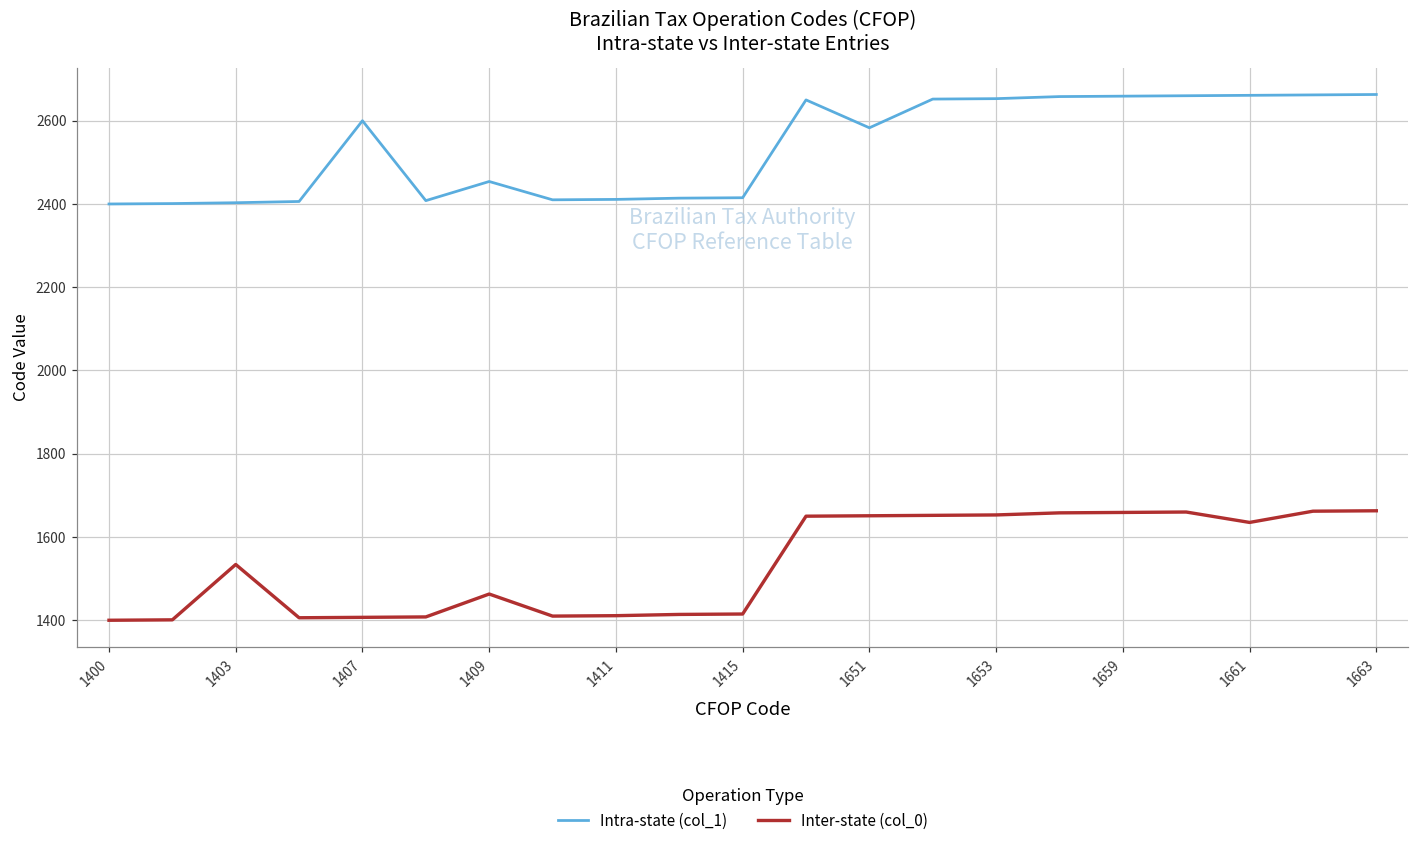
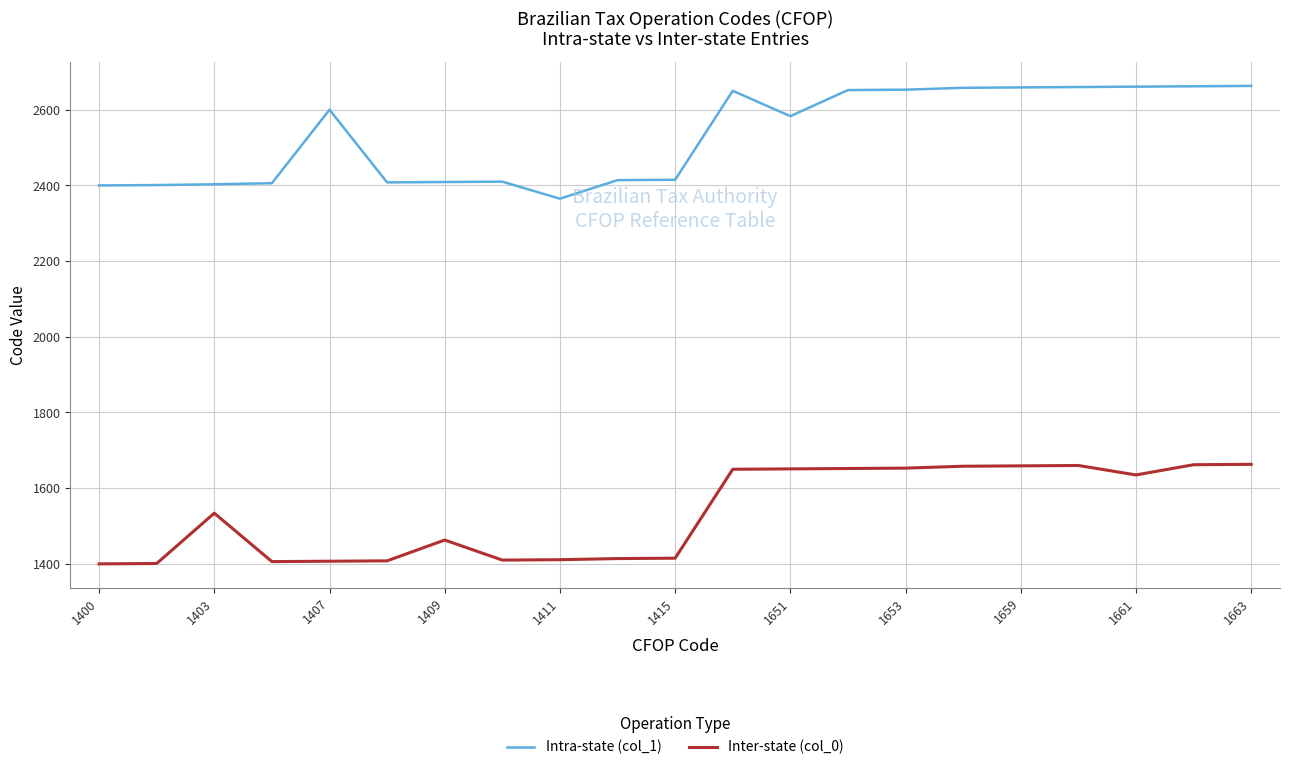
Intra-state (col_1), 1409: 2450 -> 2410
Intra-state (col_1), 1411: 2410 -> 2370
